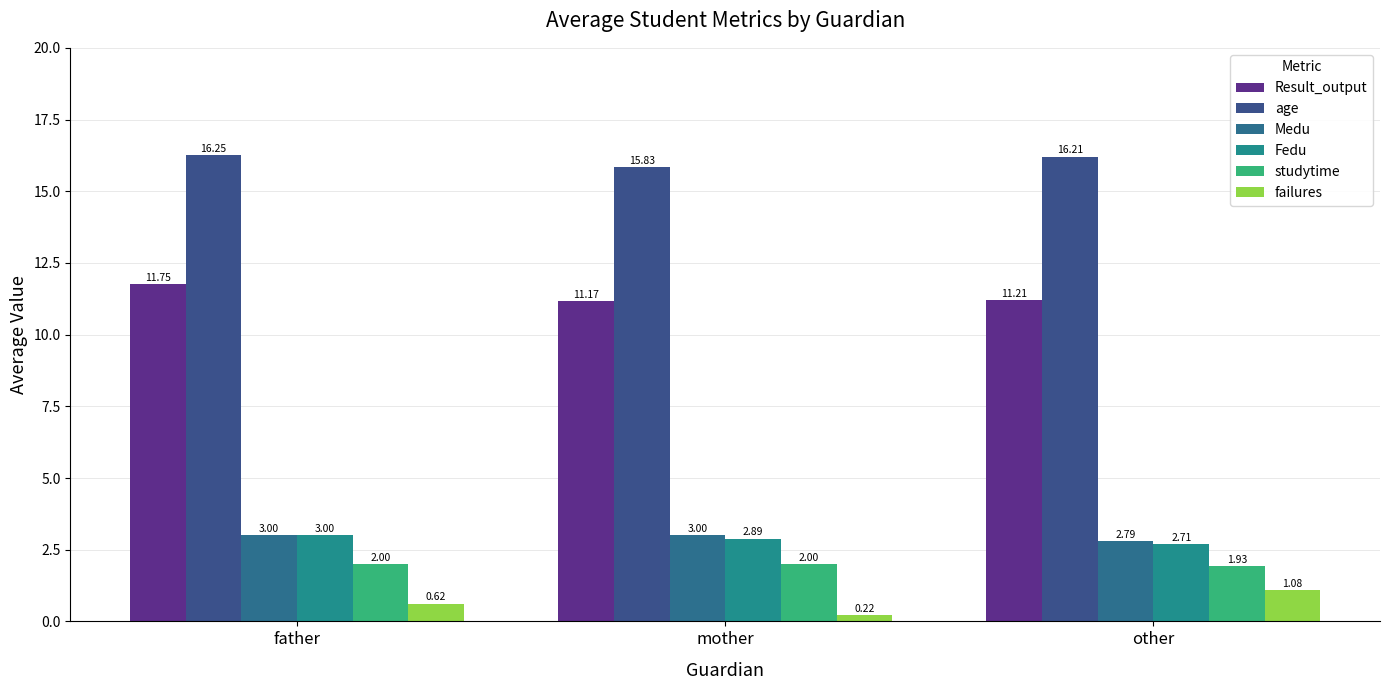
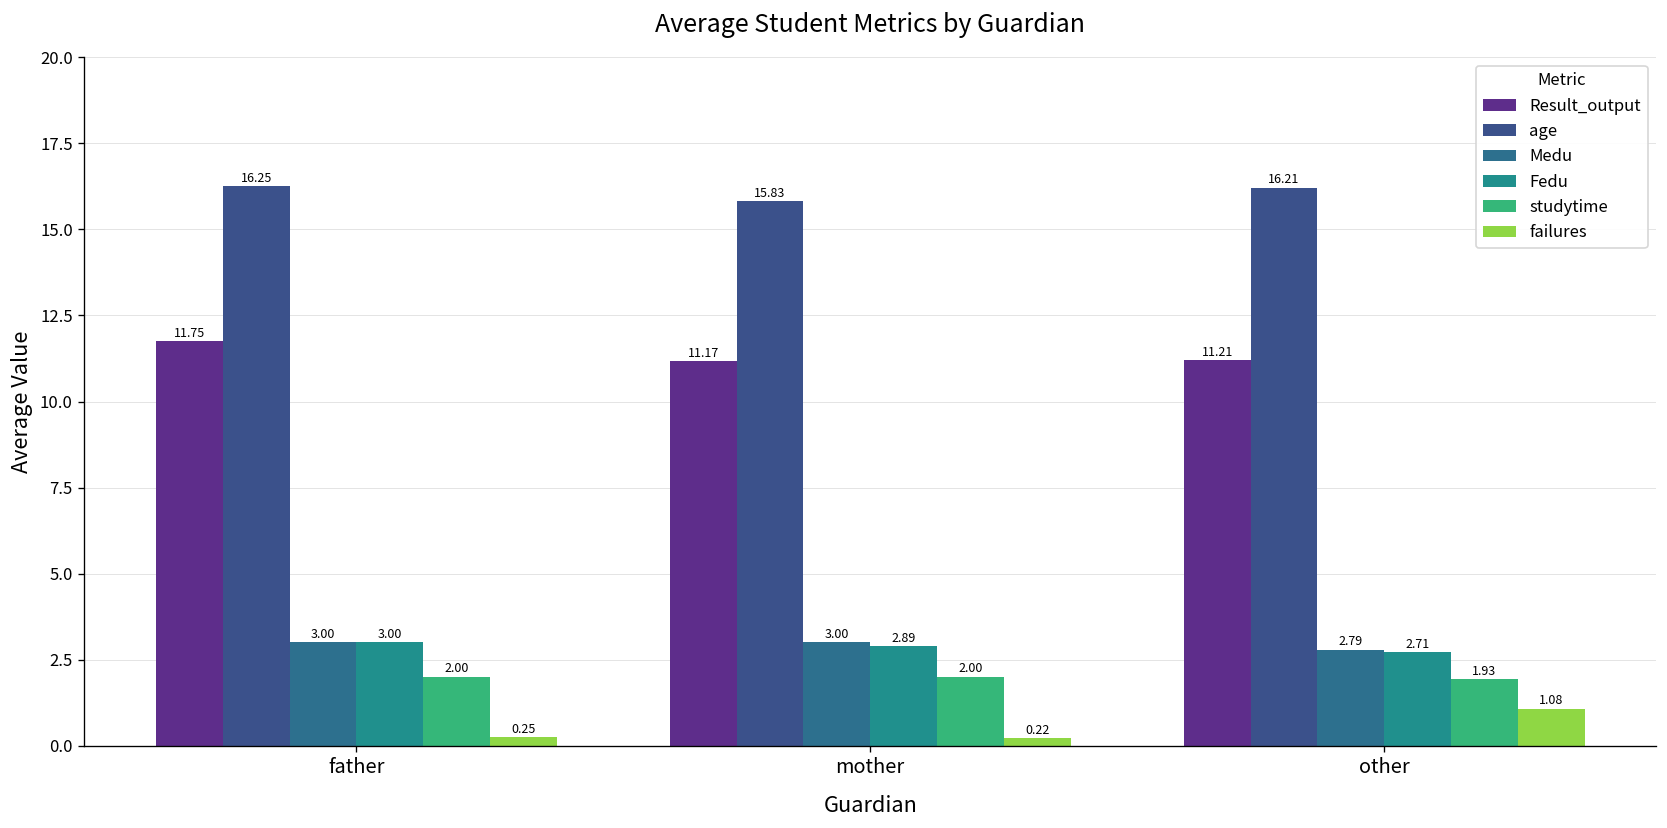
failures, father: 0.62 -> 0.25
